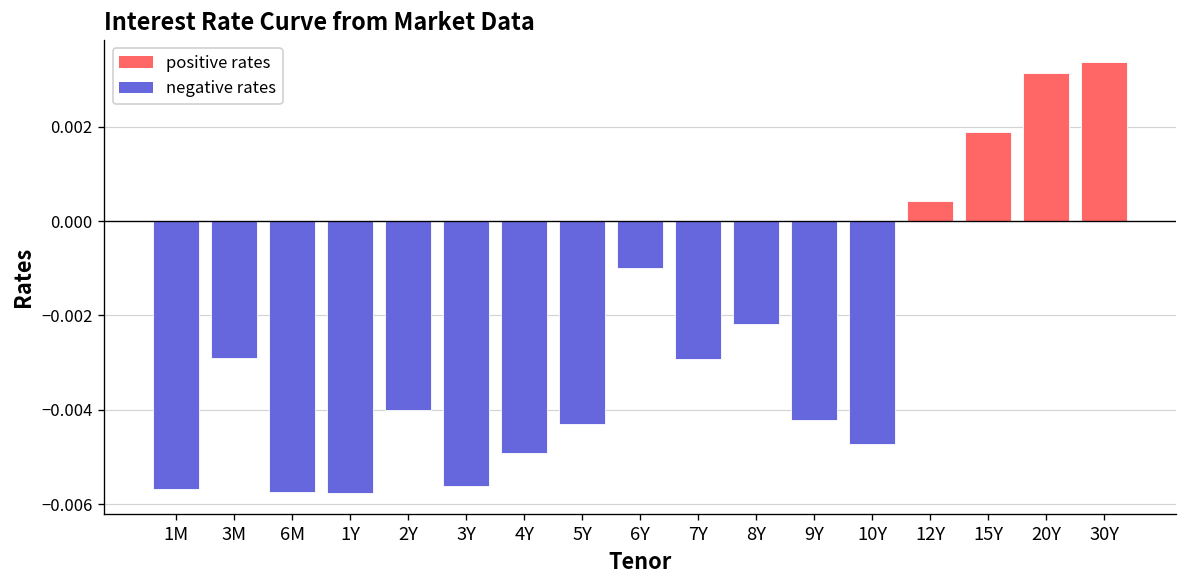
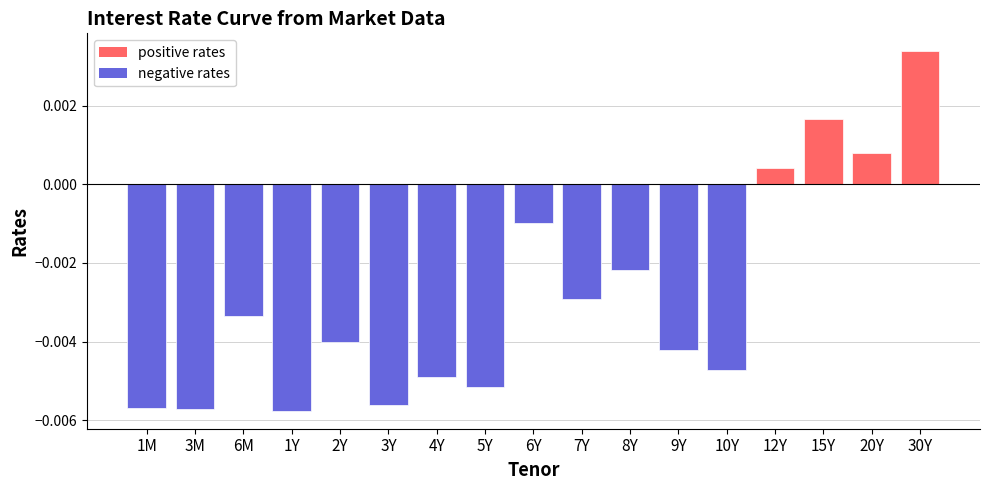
3M: -0.0029 -> -0.0057
6M: -0.0057 -> -0.0034
5Y: -0.0043 -> -0.0052
15Y: 0.0019 -> 0.0017
20Y: 0.0031 -> 0.0008
